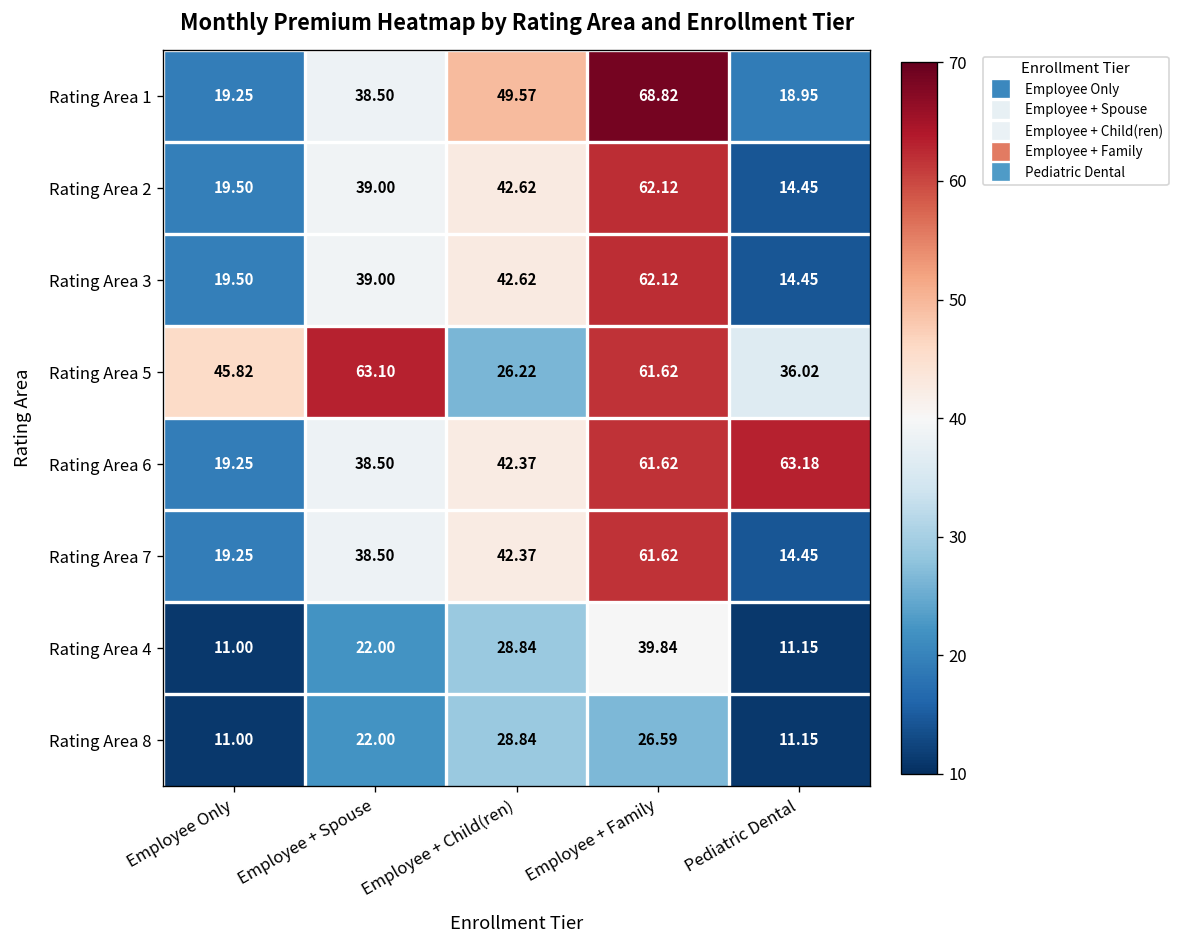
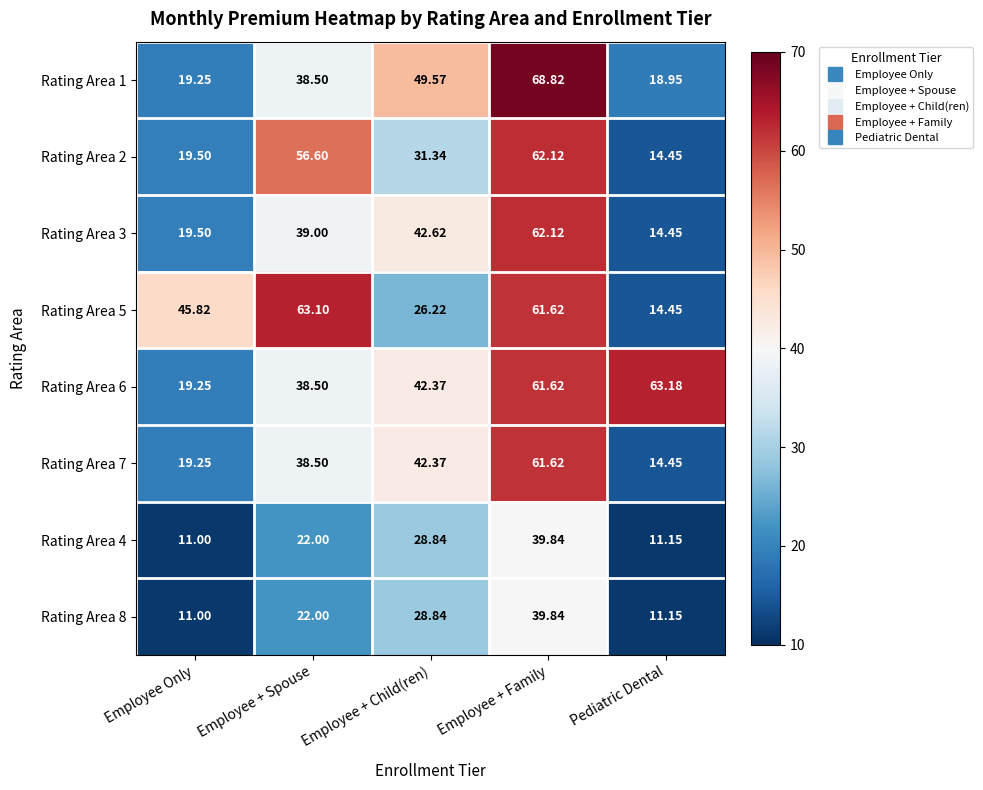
Rating Area 2, Employee + Spouse: 39.00 -> 56.60
Rating Area 2, Employee + Child(ren): 42.62 -> 31.34
Rating Area 5, Pediatric Dental: 36.02 -> 14.45
Rating Area 8, Employee + Family: 26.59 -> 39.84
